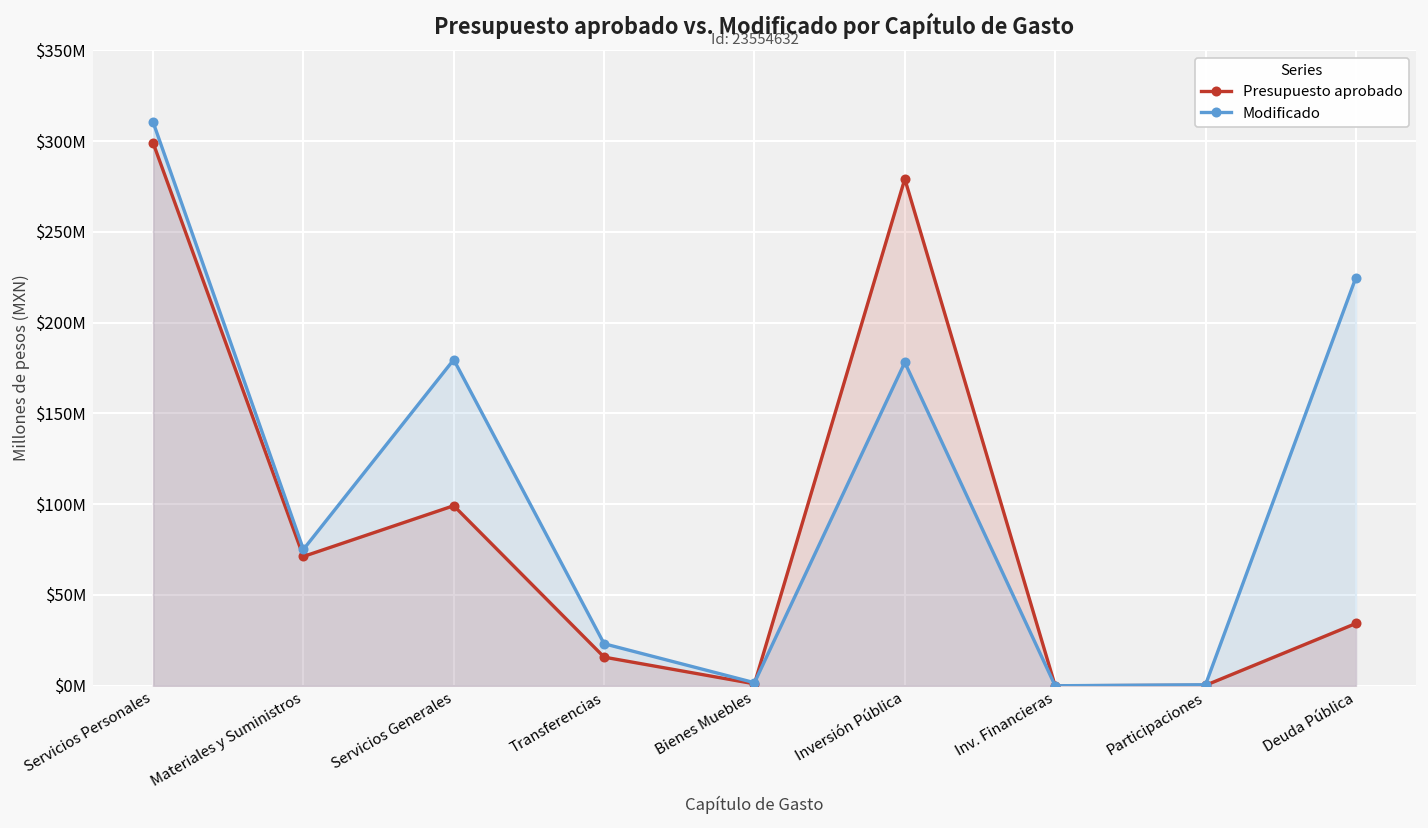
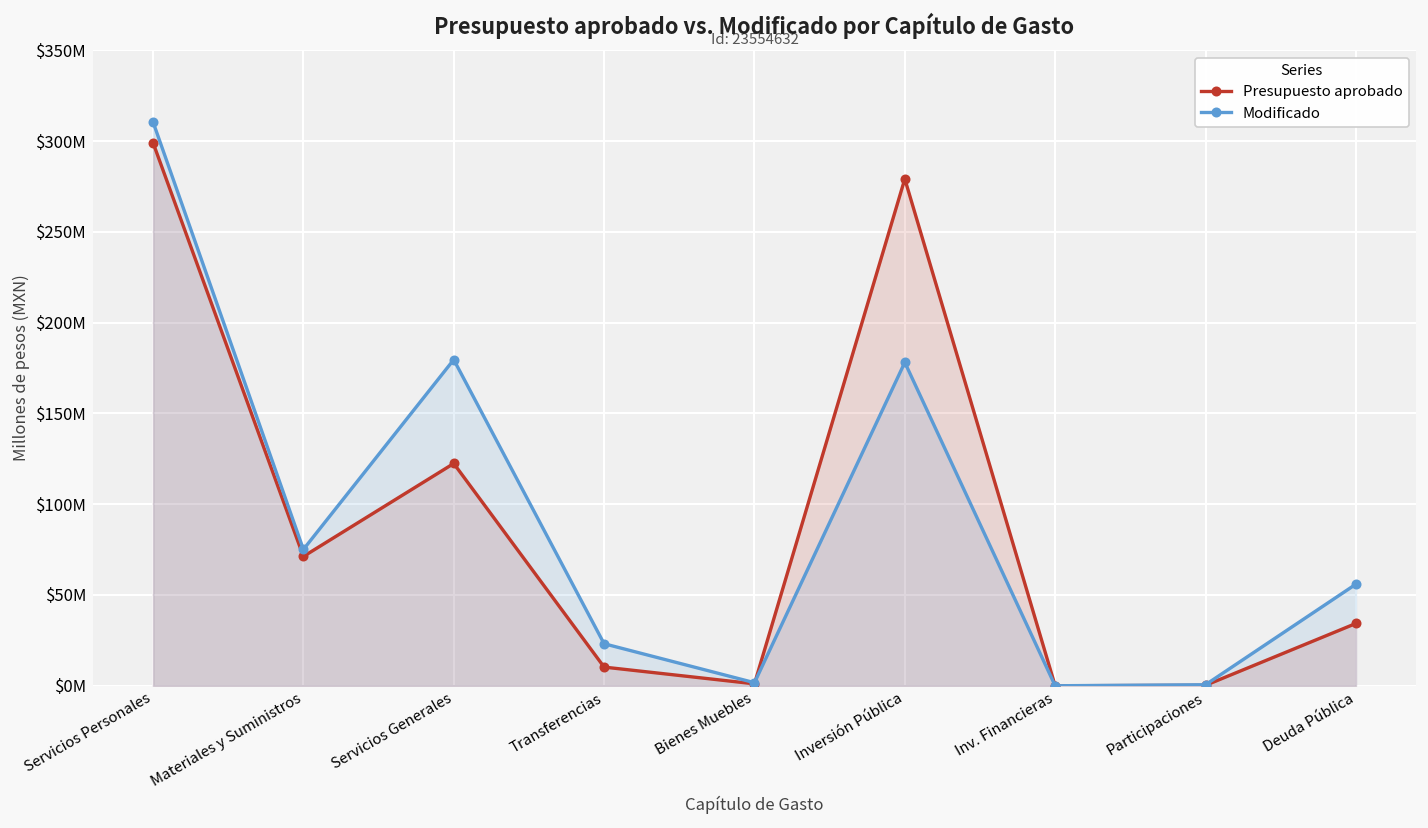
Presupuesto aprobado, Servicios Generales: $99000000 -> $122000000
Presupuesto aprobado, Transferencias: $16000000 -> $10000000
Modificado, Deuda Pública: $225000000 -> $56000000
